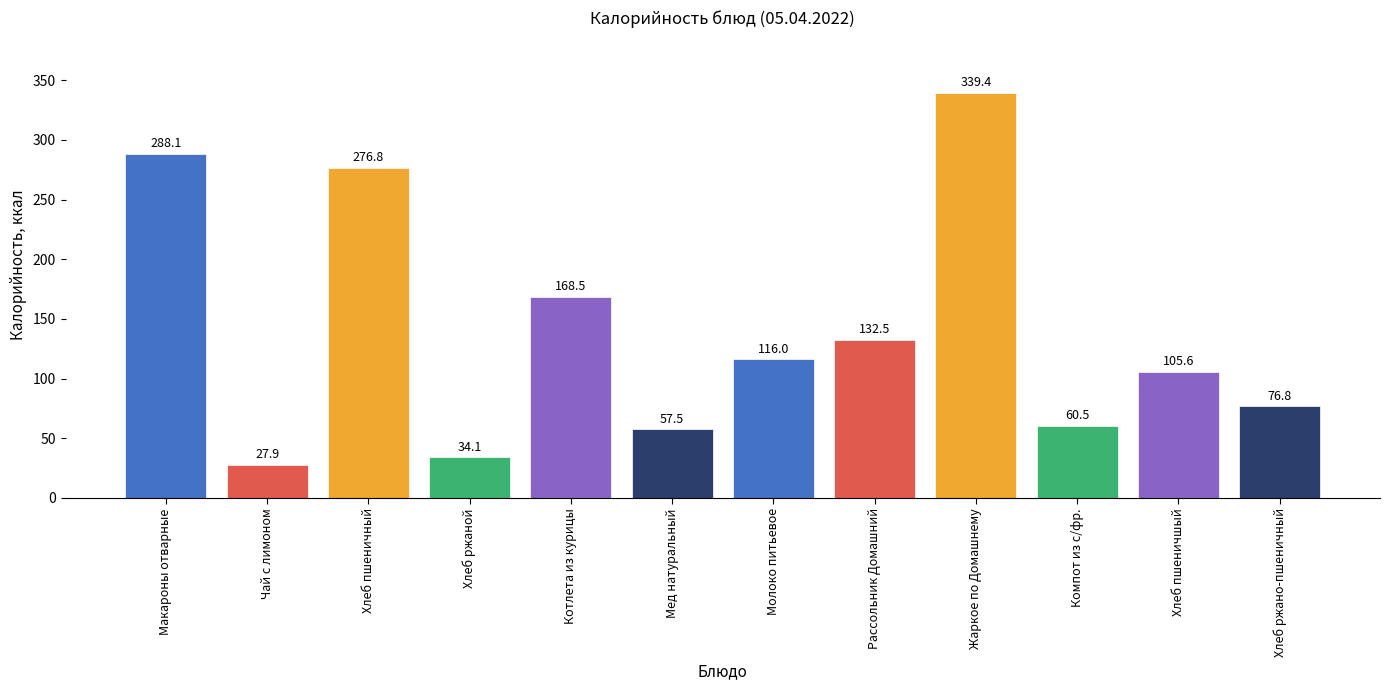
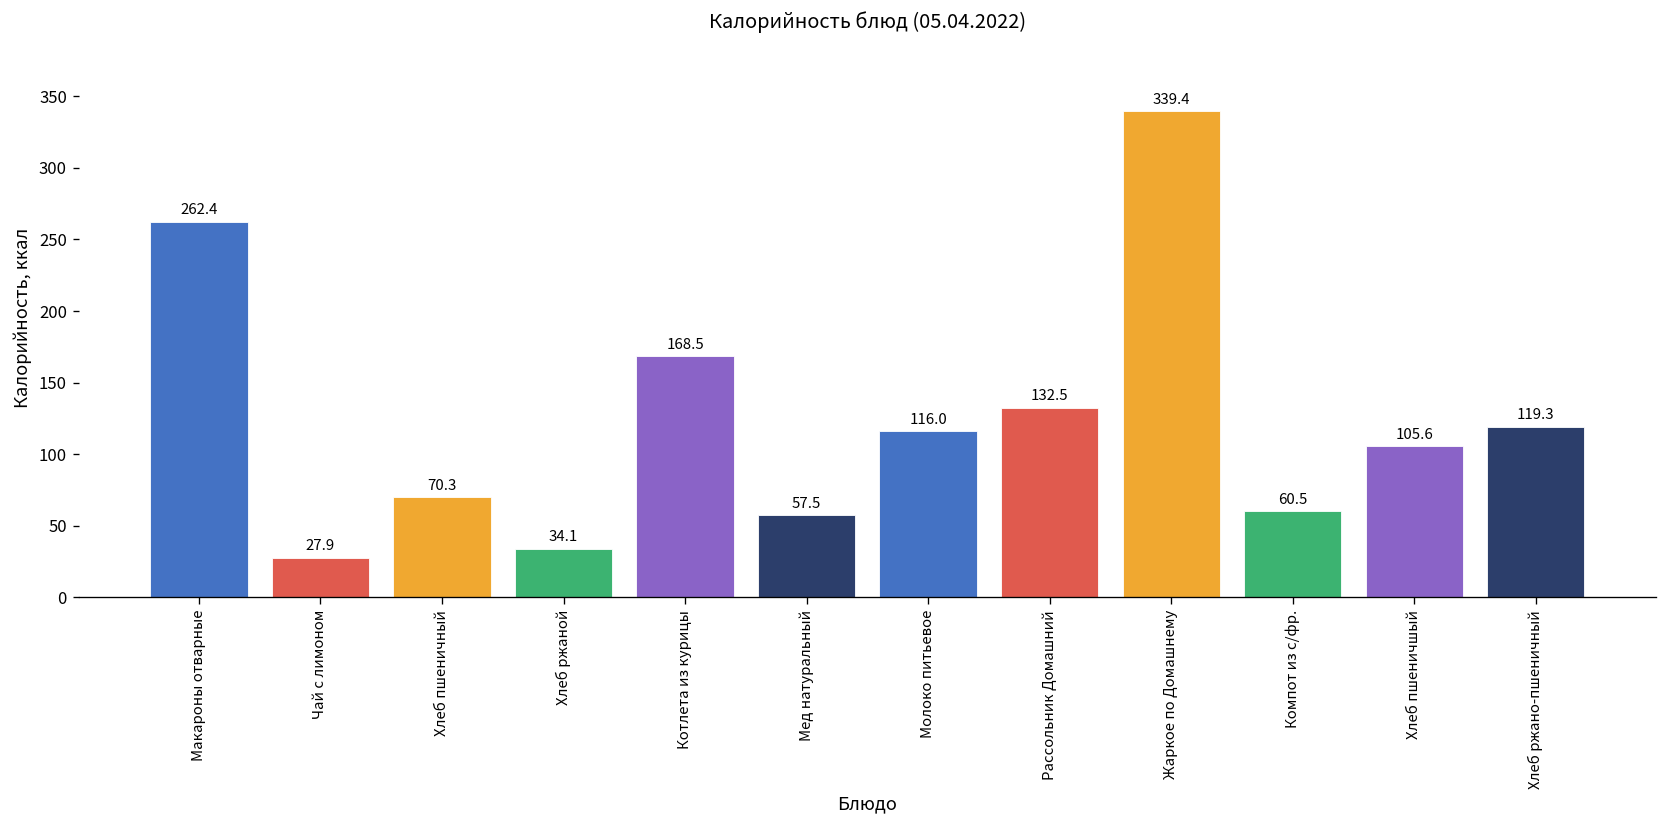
Макароны отварные: 288.1 -> 262.4
Хлеб пшеничный: 276.8 -> 70.3
Хлеб ржано-пшеничный: 76.8 -> 119.3
